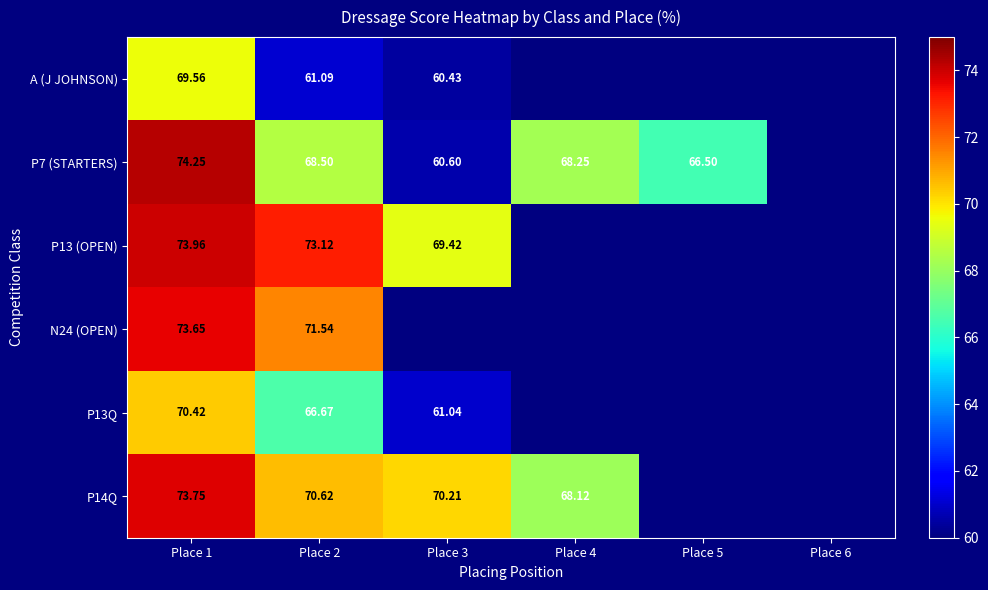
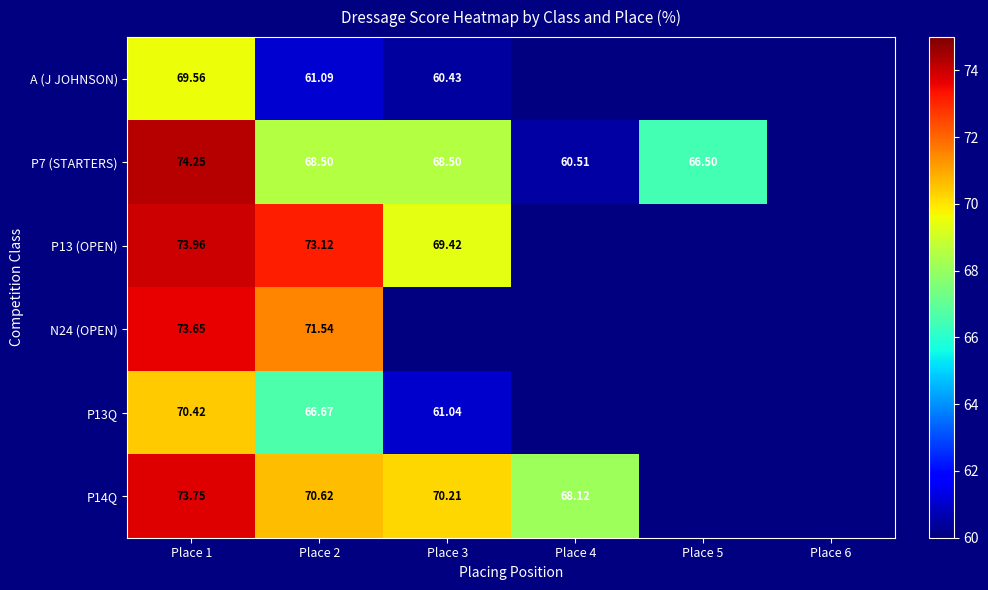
P7 (STARTERS), Place 3: 60.60 -> 68.50
P7 (STARTERS), Place 4: 68.25 -> 60.51
